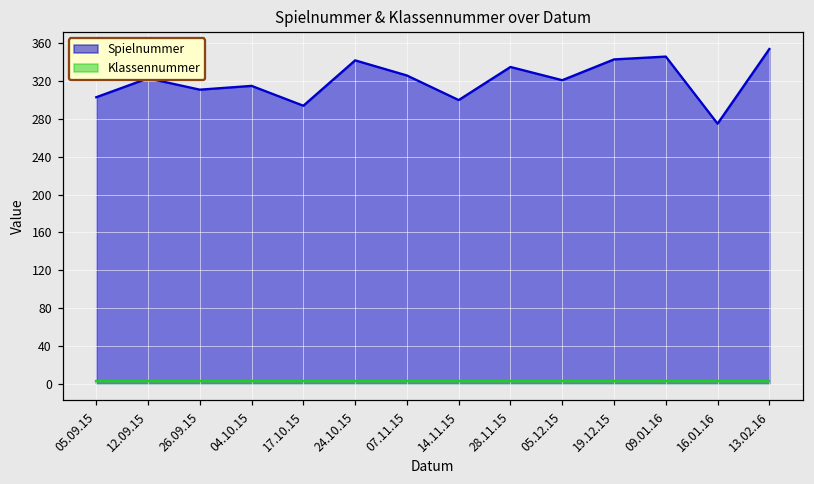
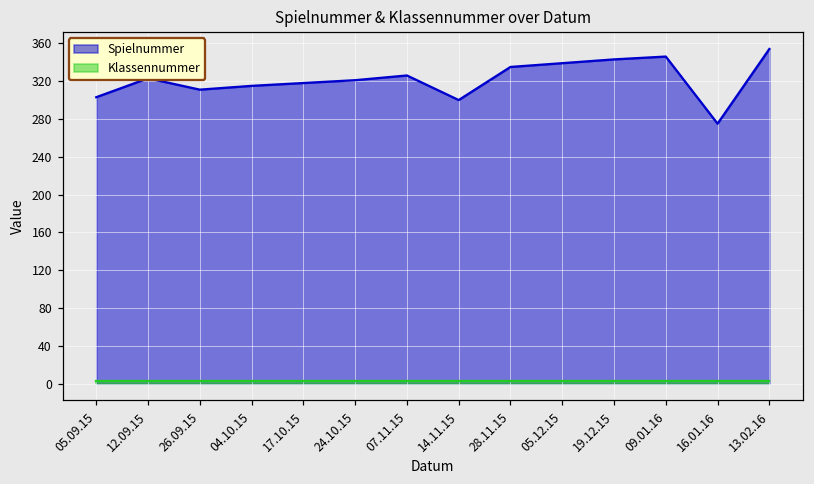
Spielnummer, 17.10.15: 290 -> 320
Spielnummer, 24.10.15: 340 -> 320
Spielnummer, 05.12.15: 320 -> 340
